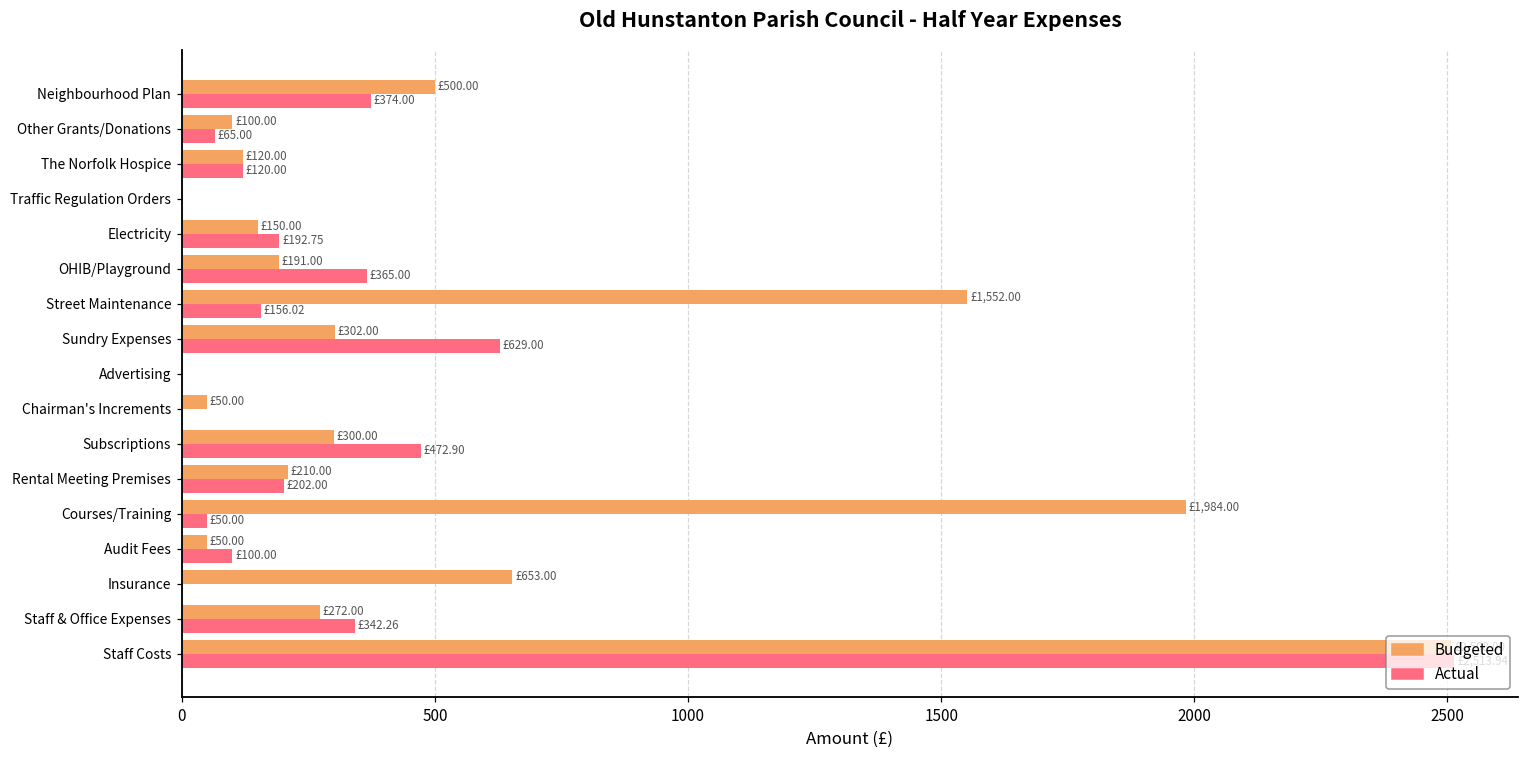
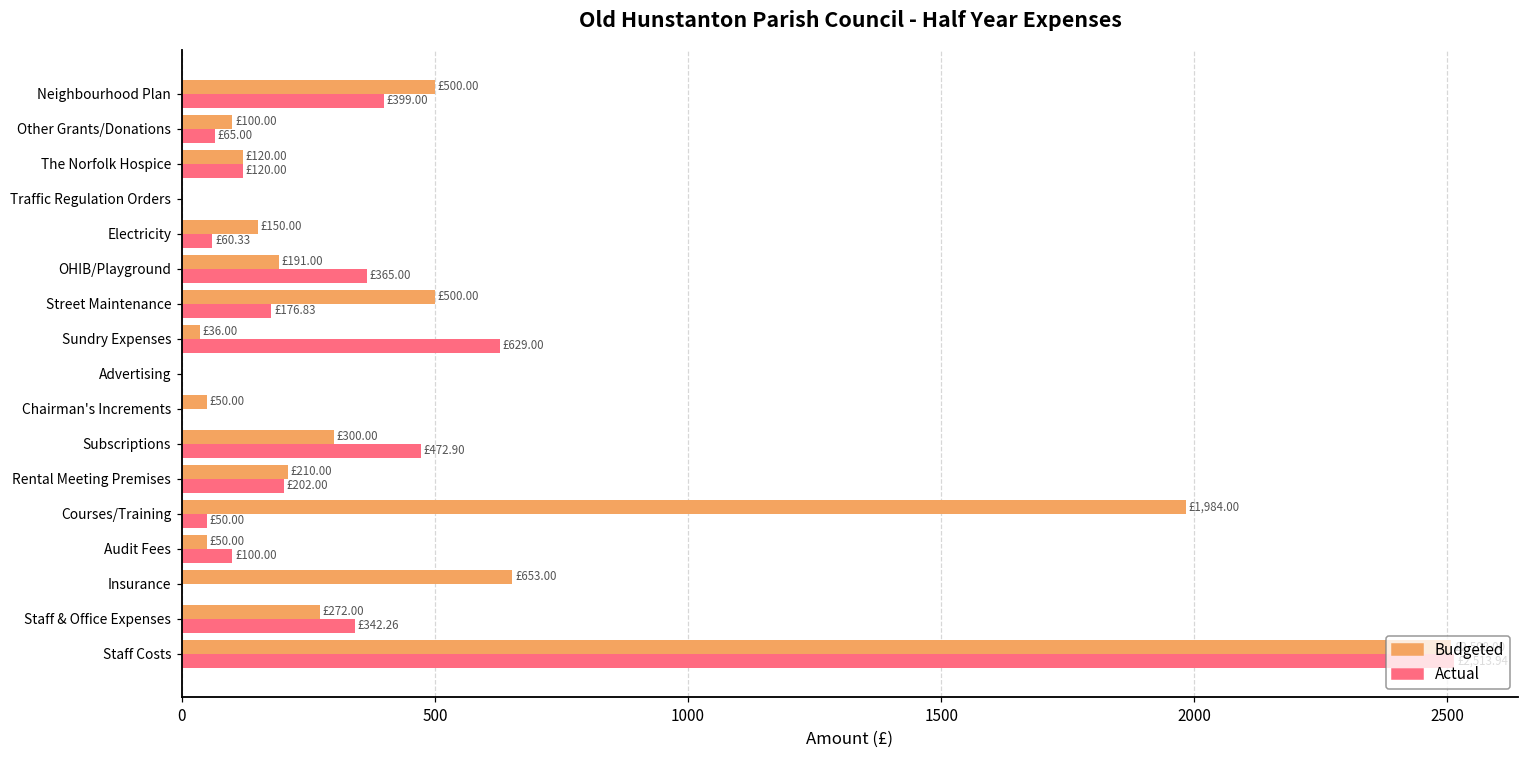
Actual, Neighbourhood Plan: £374.00 -> £399.00
Actual, Electricity: £192.75 -> £60.33
Budgeted, Street Maintenance: £1,552.00 -> £500.00
Actual, Street Maintenance: £156.02 -> £176.83
Budgeted, Sundry Expenses: £302.00 -> £36.00
